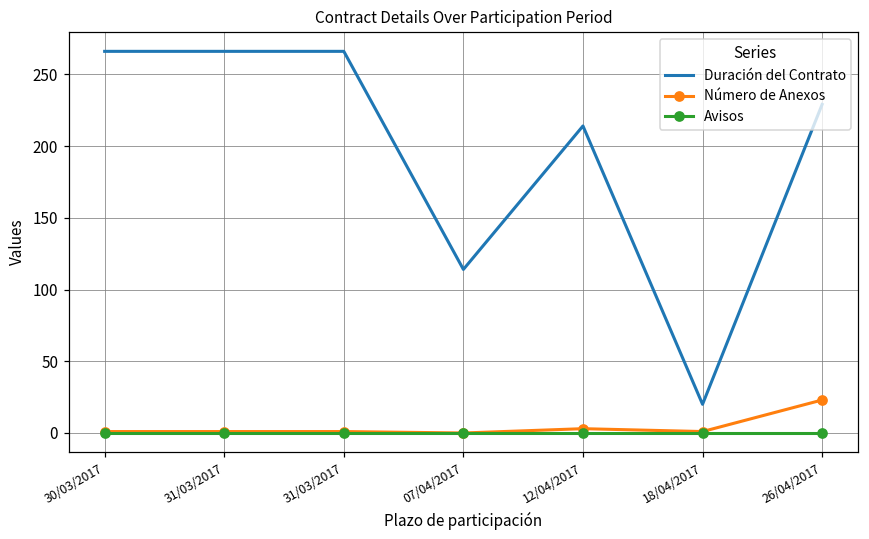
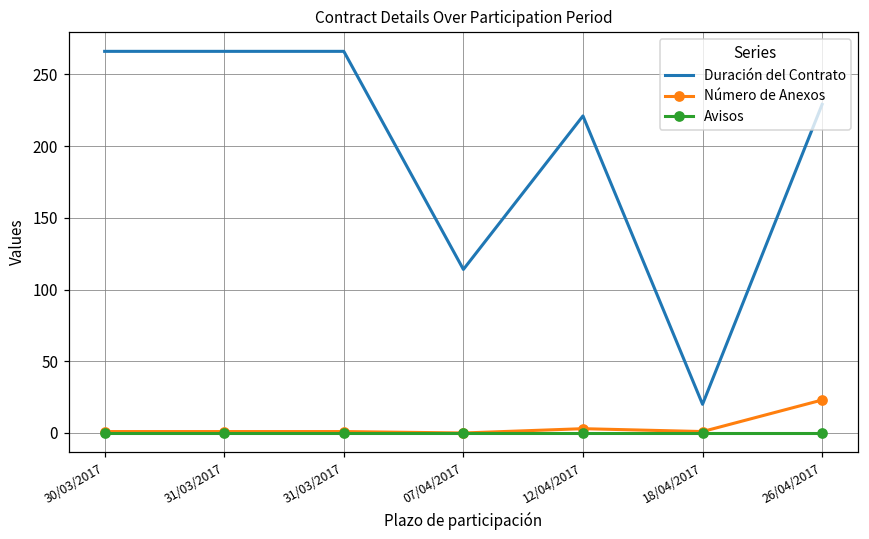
Duración del Contrato, 12/04/2017: 214 -> 221
